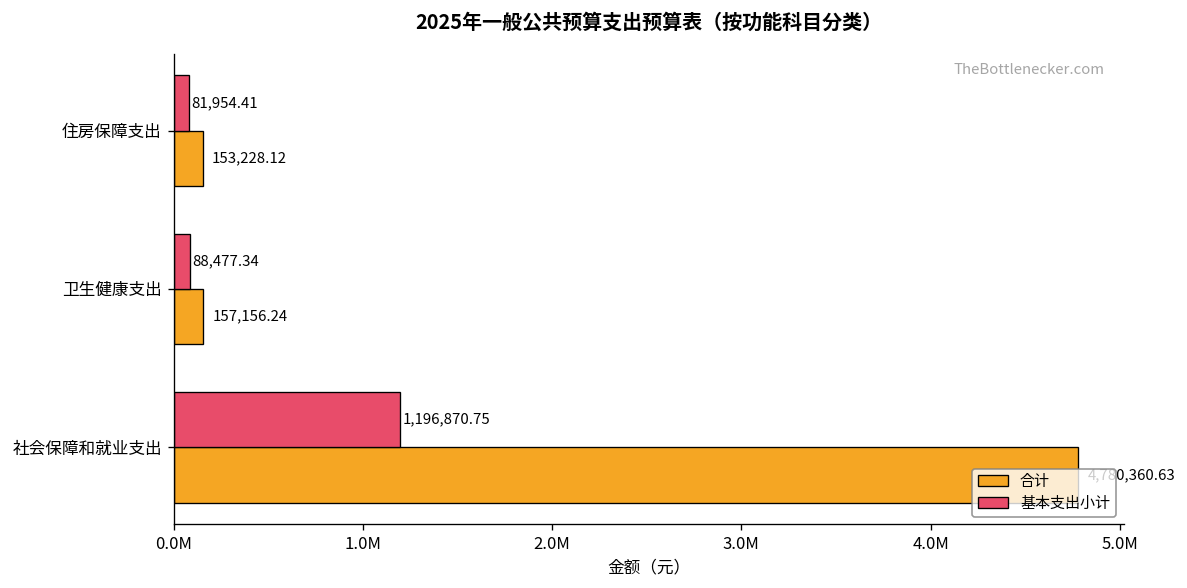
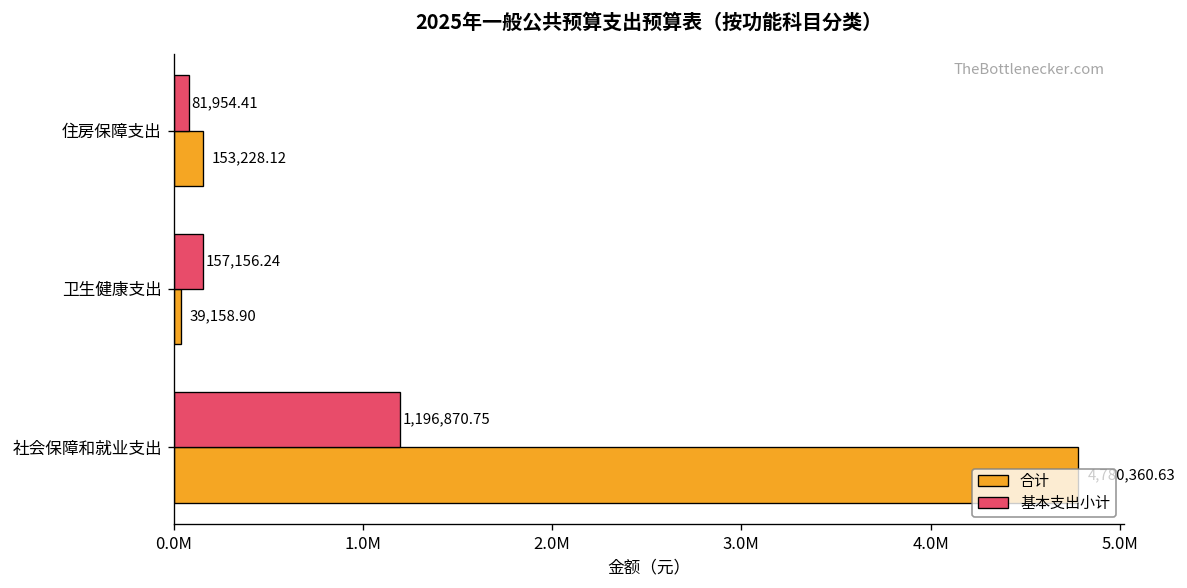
基本支出小计, 卫生健康支出: 88,477.34 -> 157,156.24
合计, 卫生健康支出: 157,156.24 -> 39,158.90
